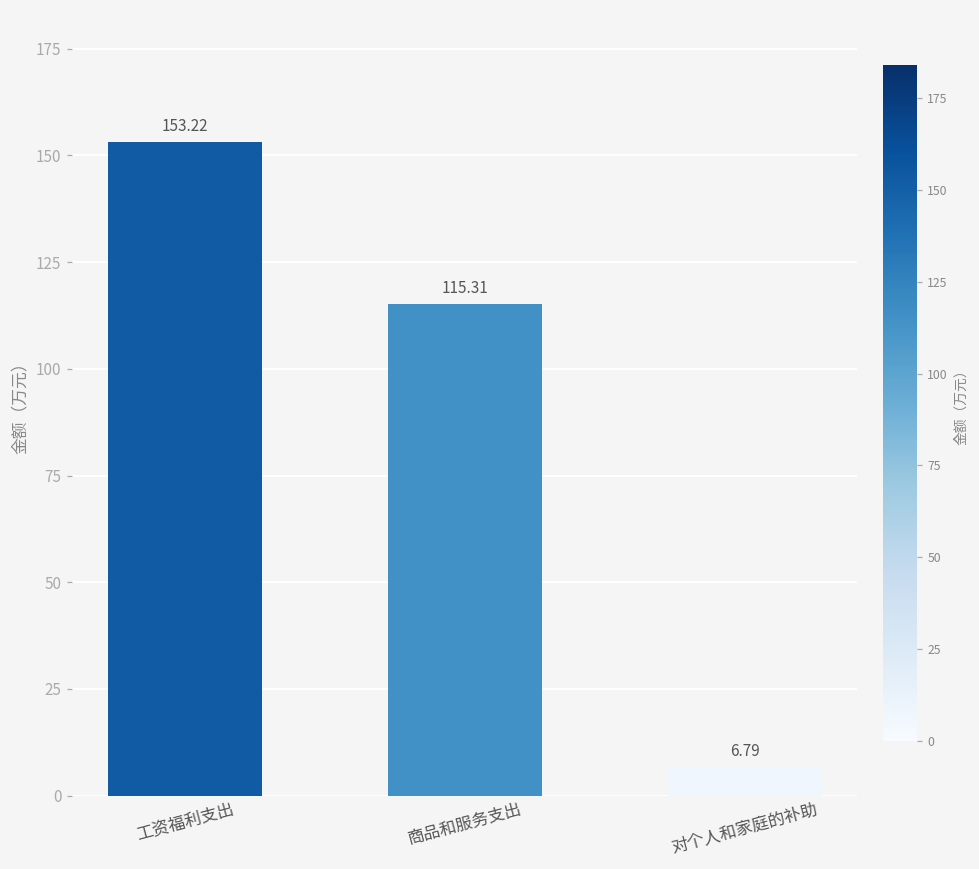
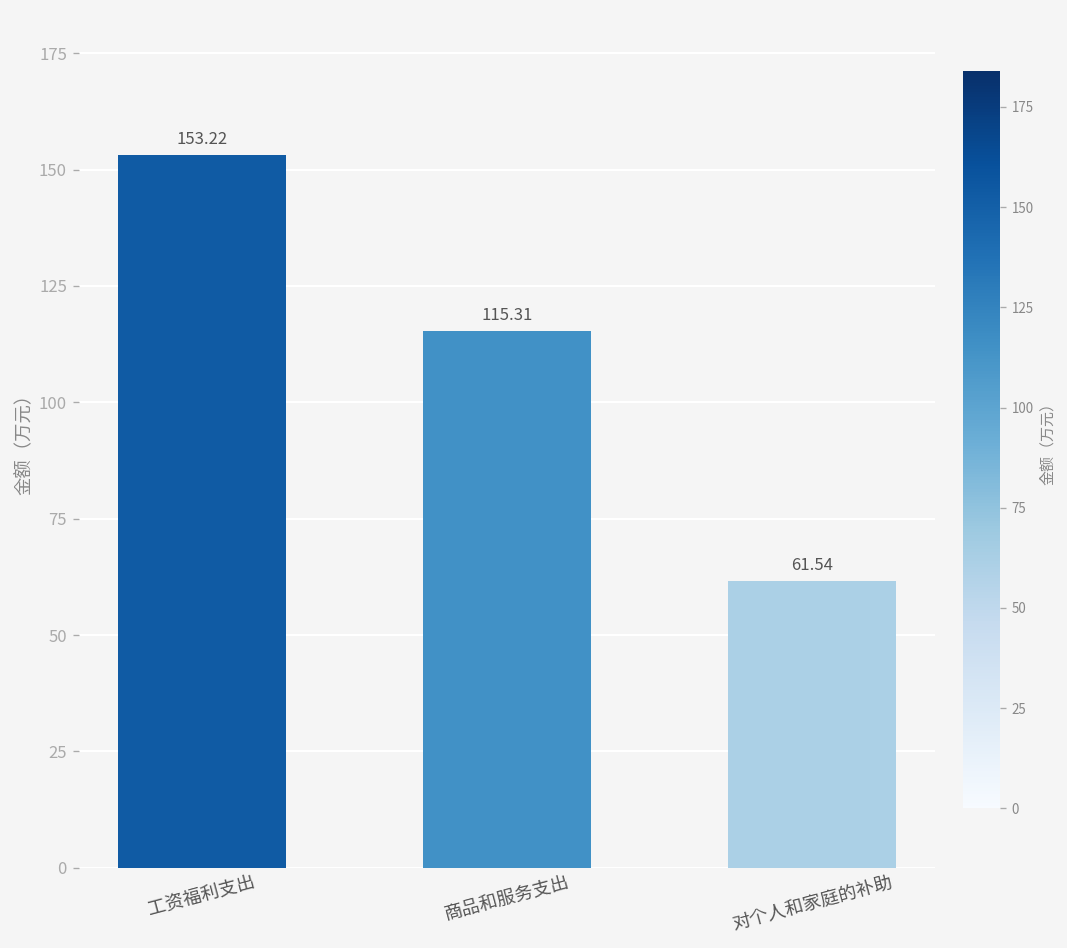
对个人和家庭的补助: 6.79 -> 61.54
